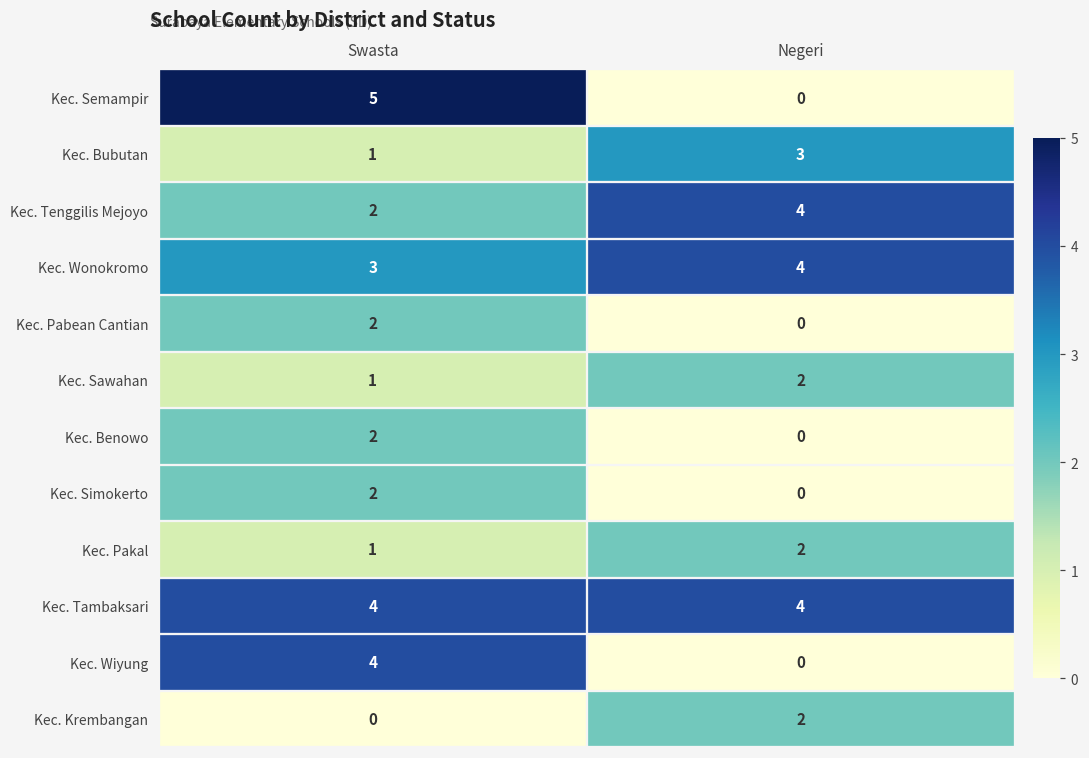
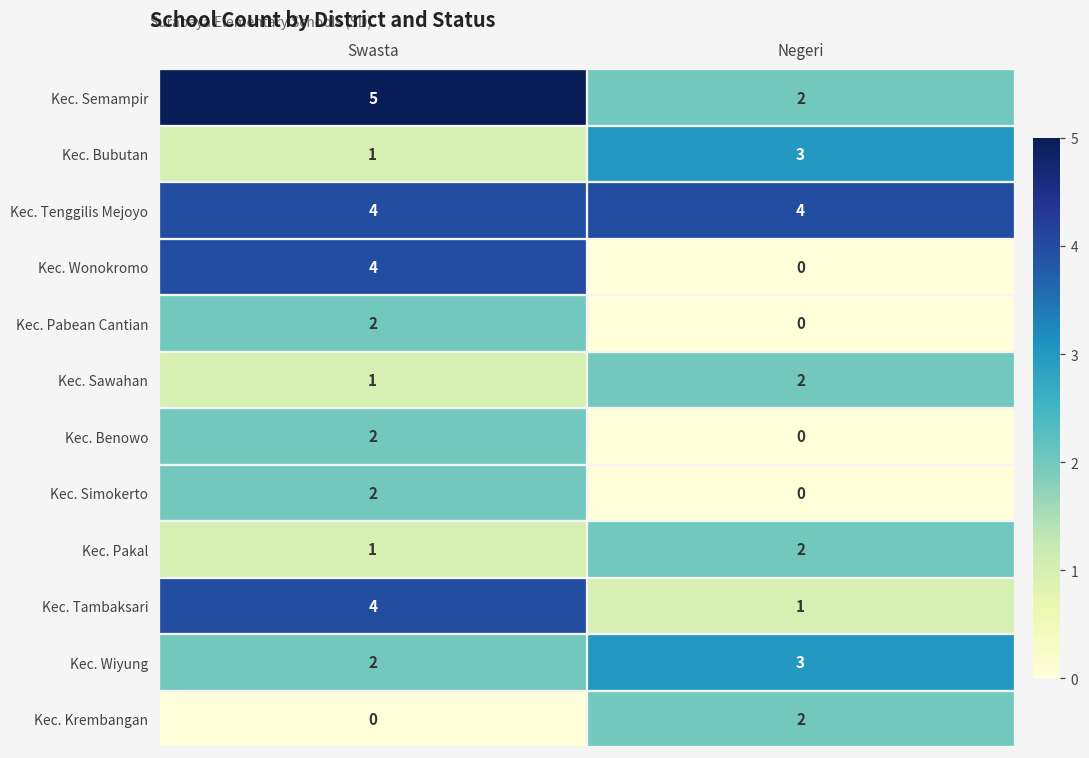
Kec. Semampir, Negeri: 0 -> 2
Kec. Tenggilis Mejoyo, Swasta: 2 -> 4
Kec. Wonokromo, Swasta: 3 -> 4
Kec. Wonokromo, Negeri: 4 -> 0
Kec. Tambaksari, Negeri: 4 -> 1
Kec. Wiyung, Swasta: 4 -> 2
Kec. Wiyung, Negeri: 0 -> 3
